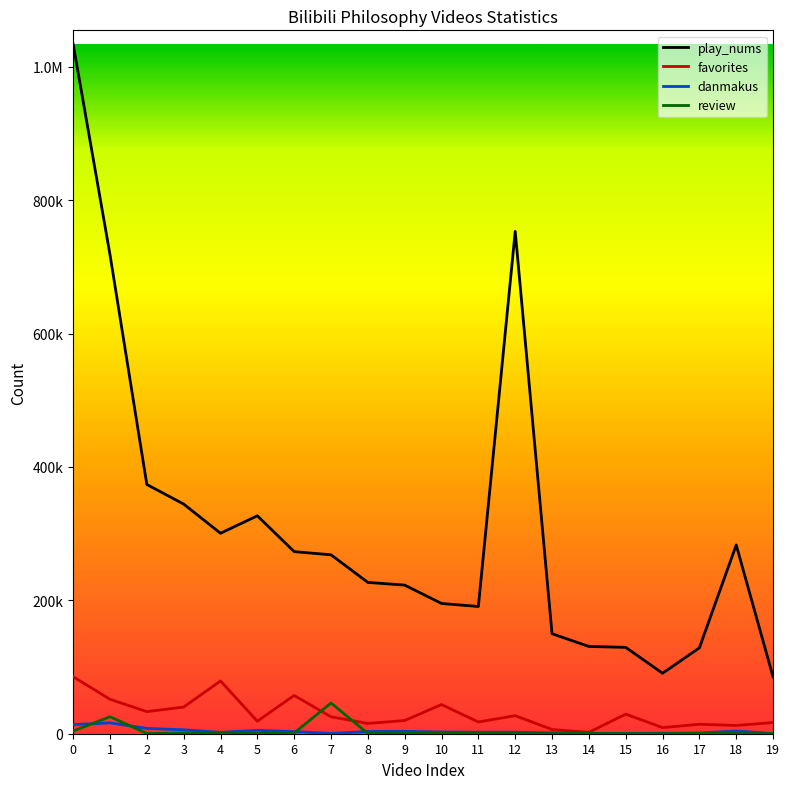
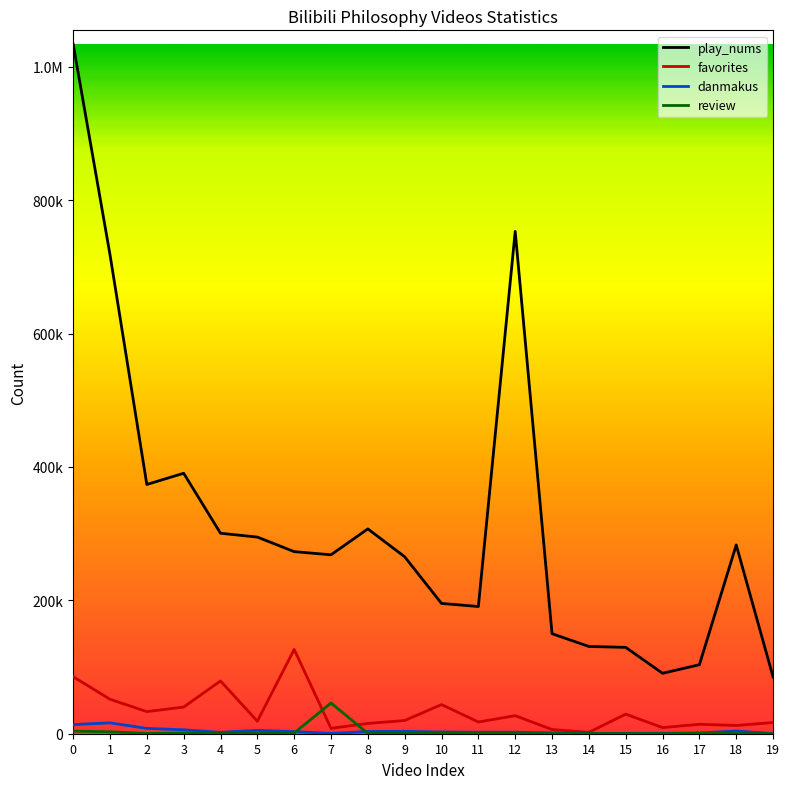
review, 1: 30000 -> 0
play_nums, 3: 340000 -> 390000
play_nums, 5: 330000 -> 290000
favorites, 6: 60000 -> 130000
favorites, 7: 30000 -> 10000
play_nums, 8: 230000 -> 310000
play_nums, 9: 220000 -> 270000
play_nums, 17: 130000 -> 100000
